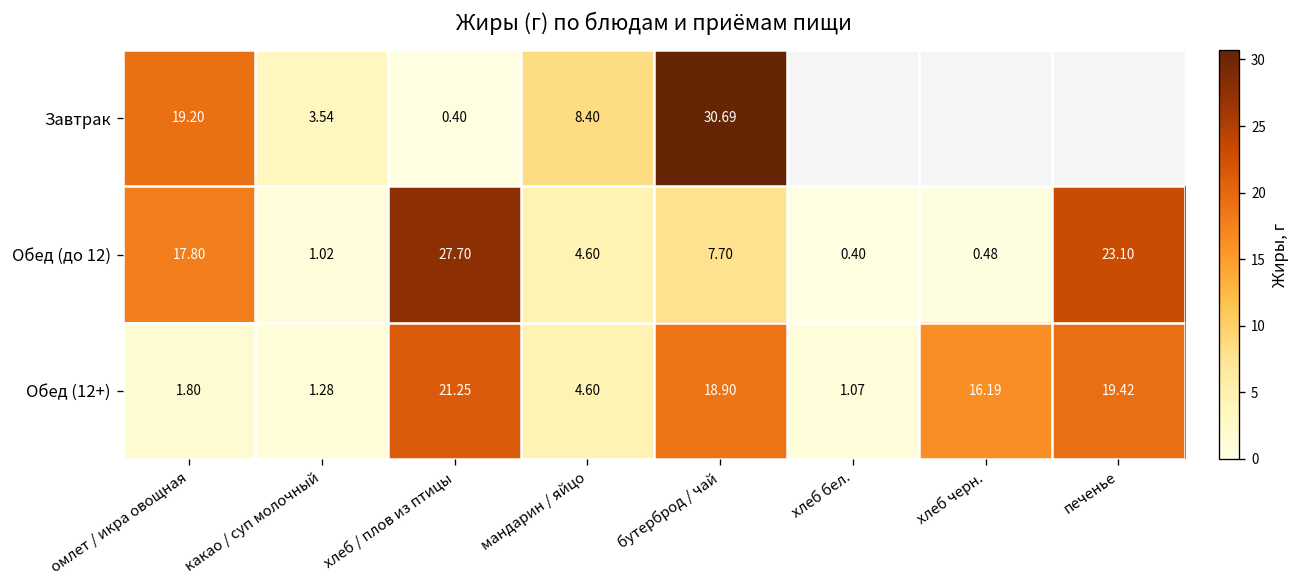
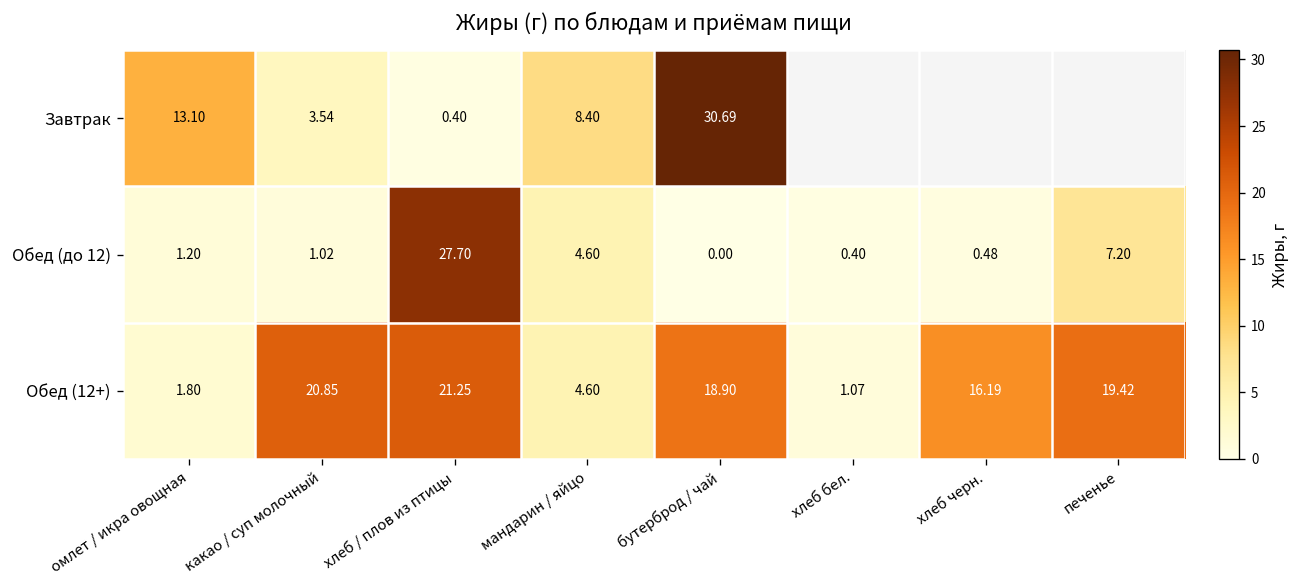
Завтрак, омлет / икра овощная: 19.20 -> 13.10
Обед (до 12), омлет / икра овощная: 17.80 -> 1.20
Обед (до 12), бутерброд / чай: 7.70 -> 0.00
Обед (до 12), печенье: 23.10 -> 7.20
Обед (12+), какао / суп молочный: 1.28 -> 20.85
